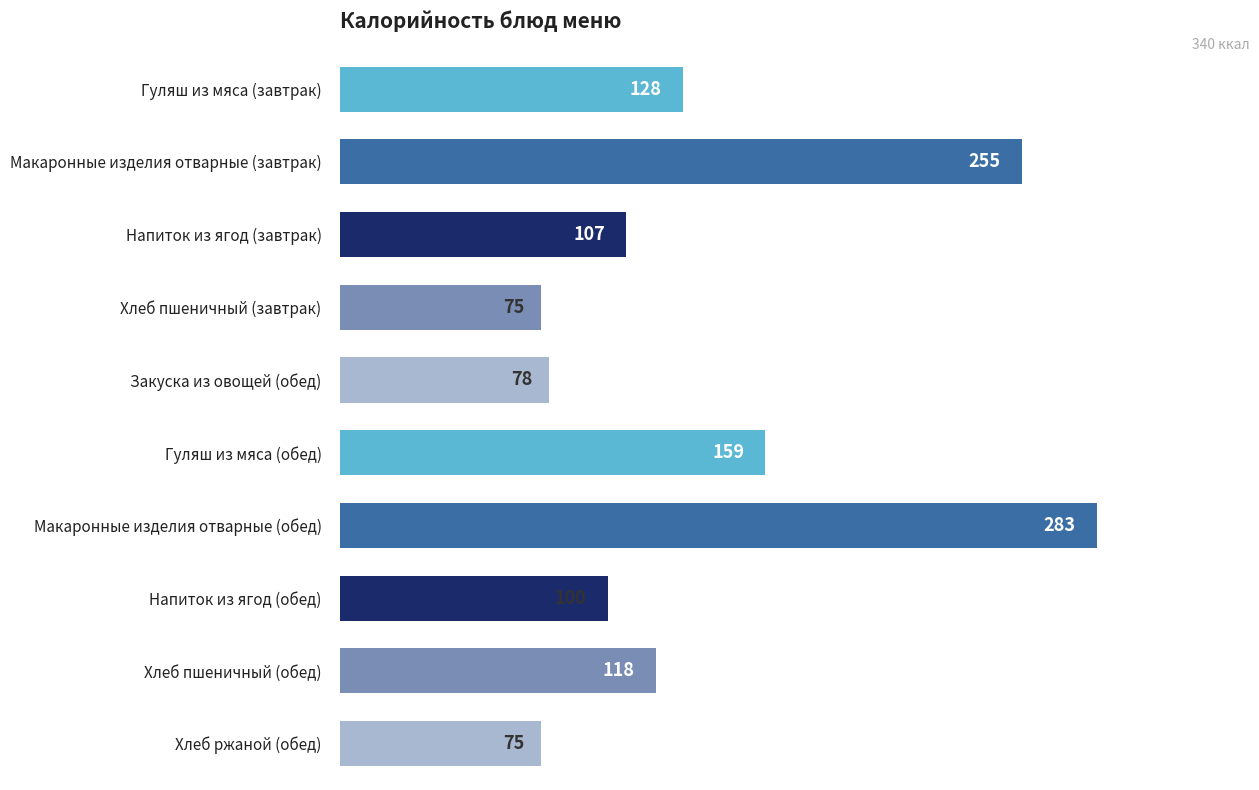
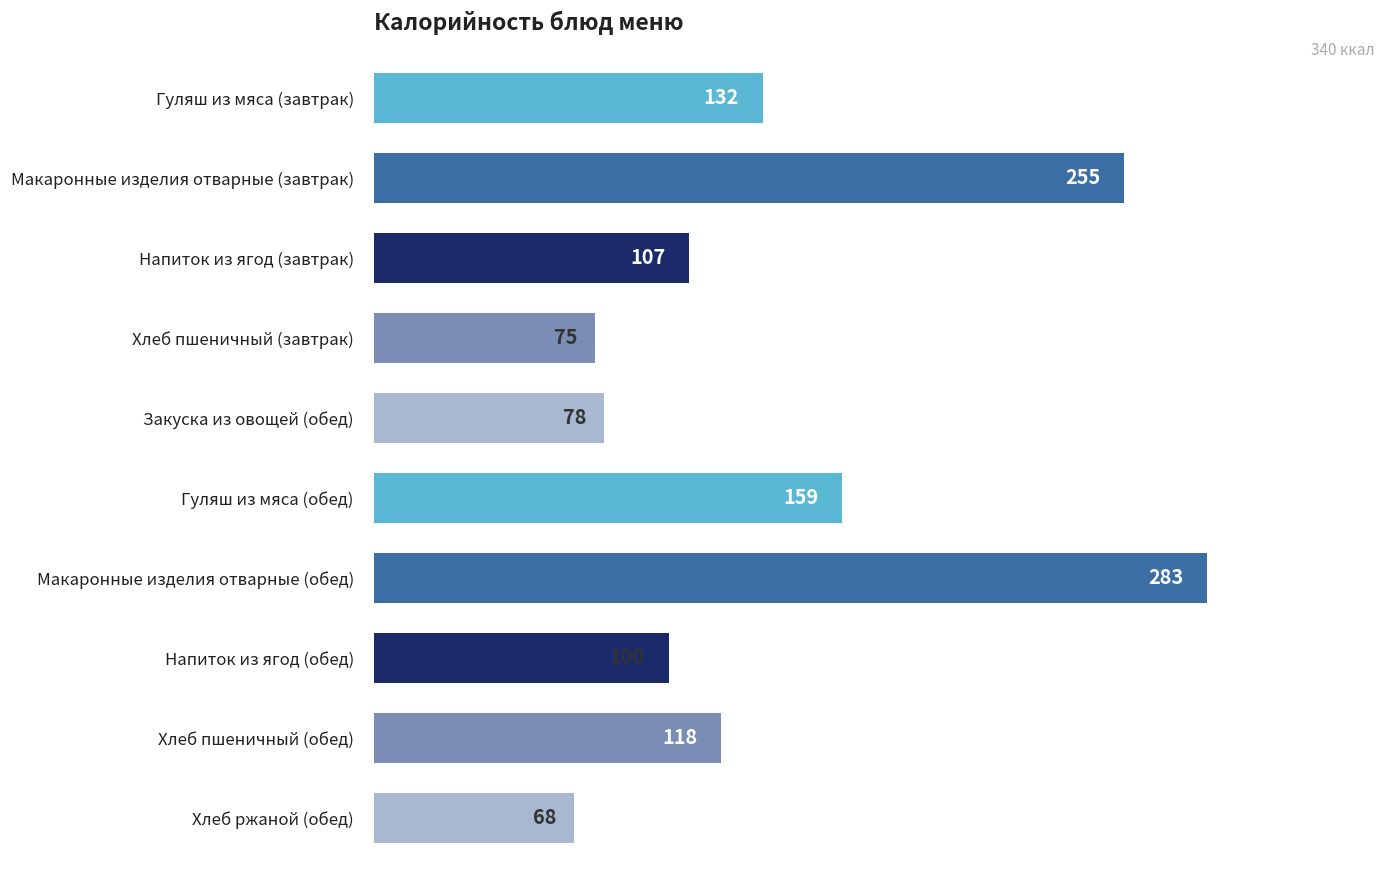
Гуляш из мяса (завтрак): 128 -> 132
Хлеб ржаной (обед): 75 -> 68
